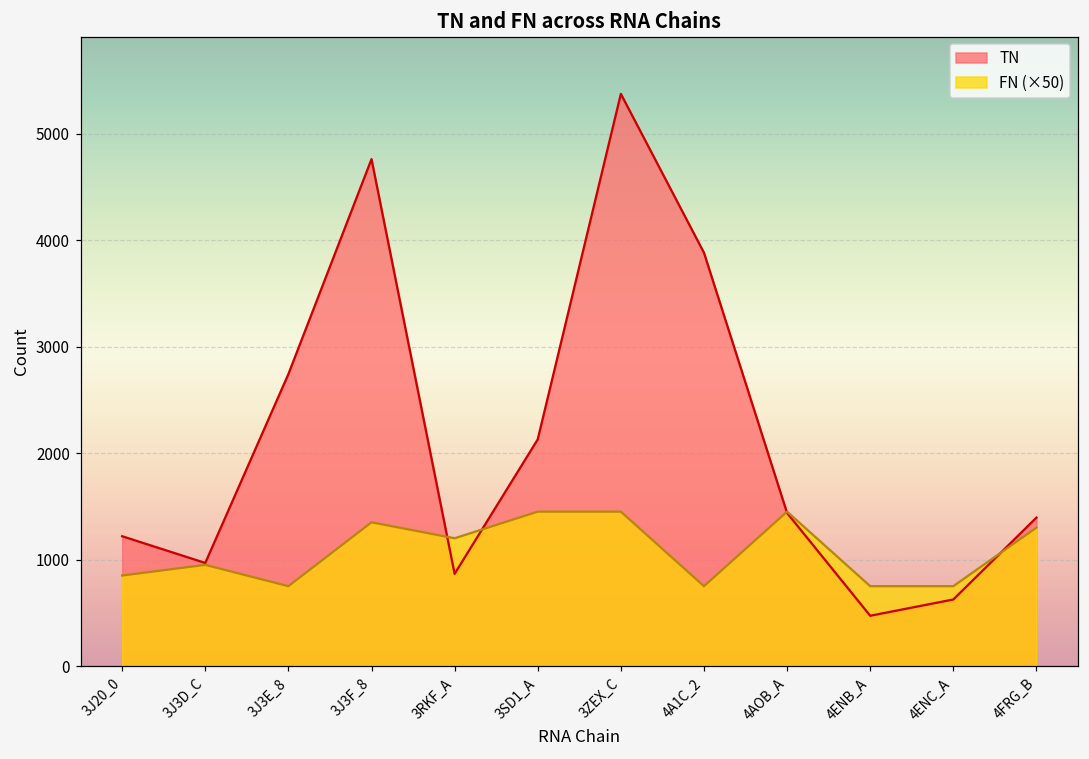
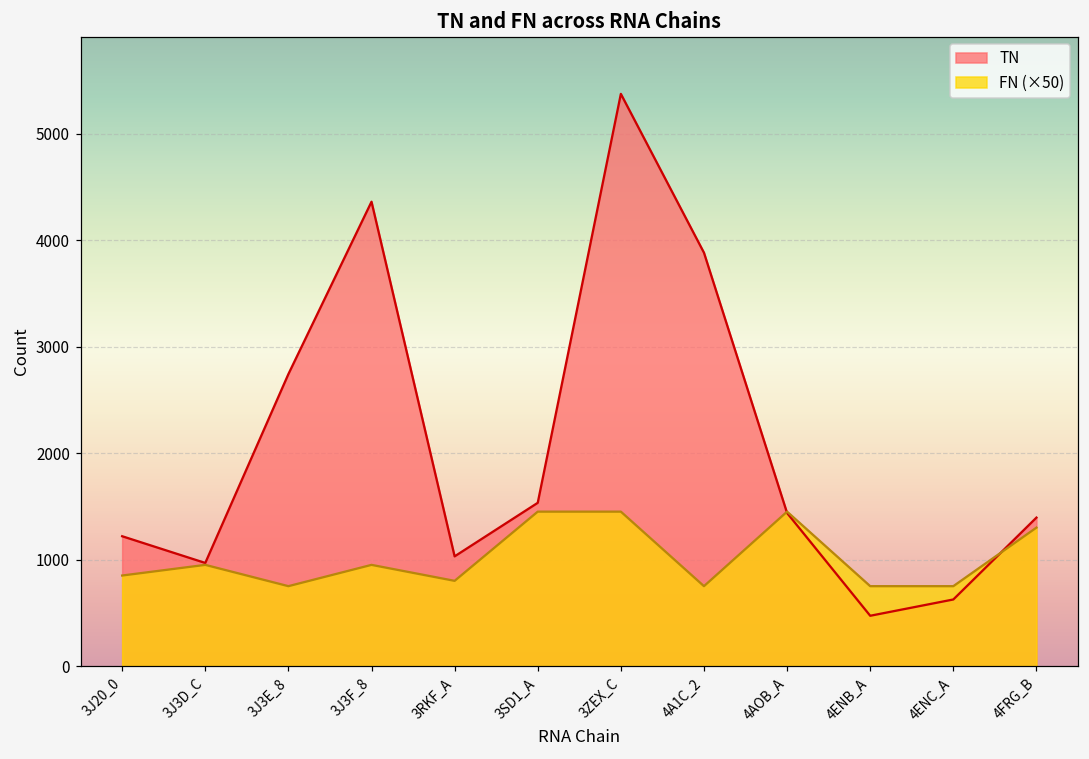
TN, 3J3F_8: 4800 -> 4400
FN (×50), 3J3F_8: 1400 -> 1000
TN, 3RKF_A: 900 -> 1000
FN (×50), 3RKF_A: 1200 -> 800
TN, 3SD1_A: 2100 -> 1500
